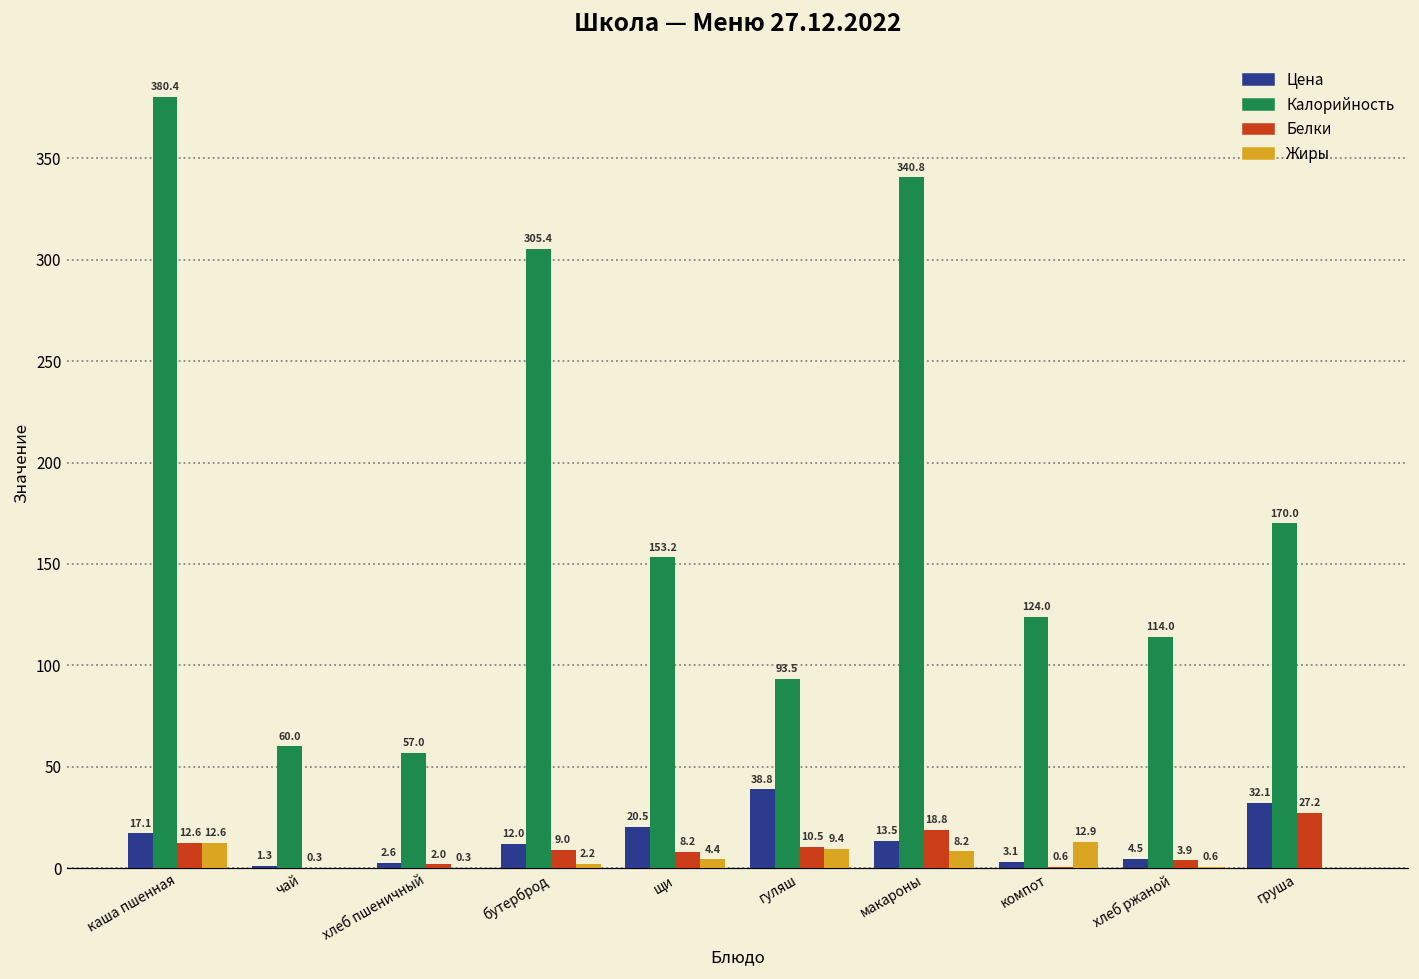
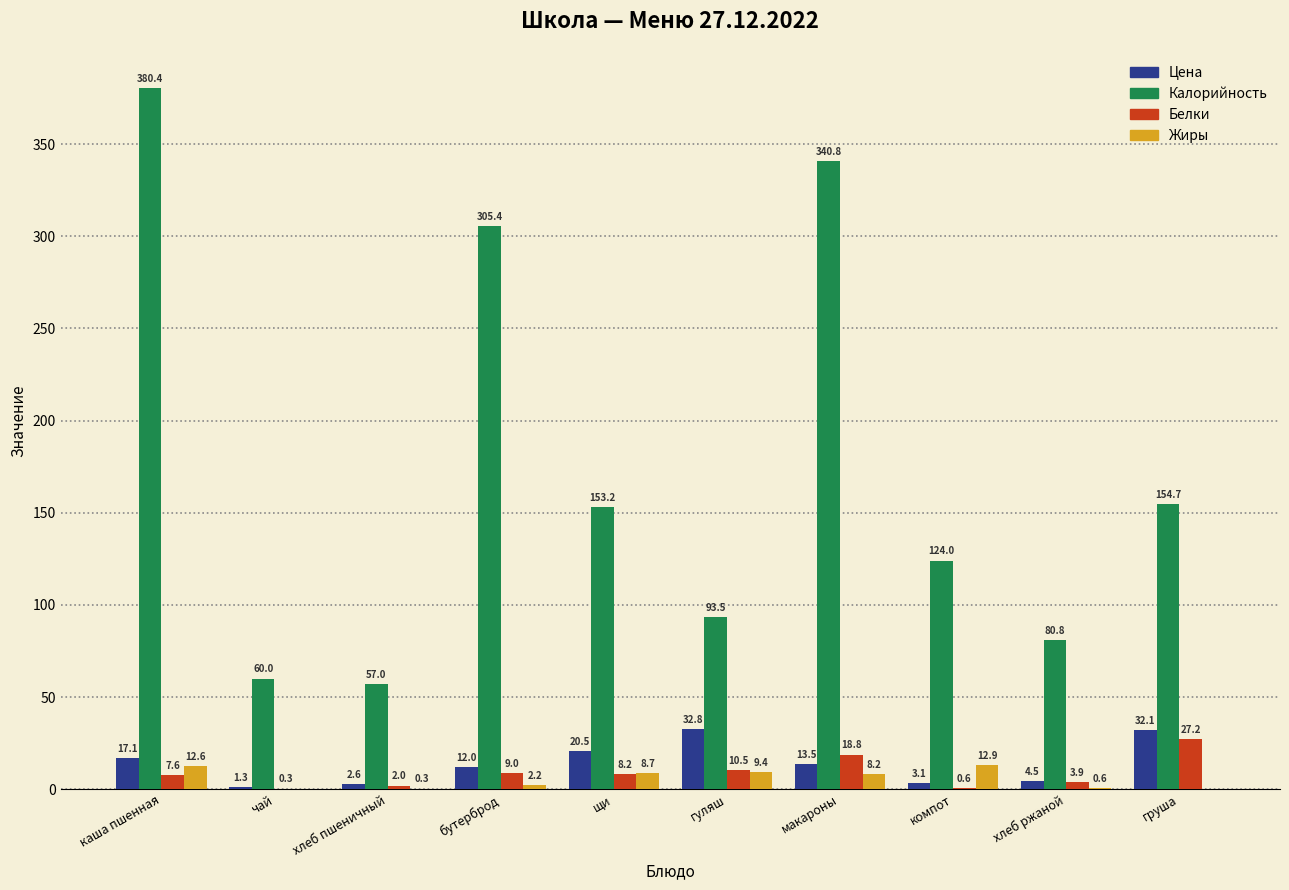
Белки, каша пшенная: 12.6 -> 7.6
Жиры, щи: 4.4 -> 8.7
Цена, гуляш: 38.8 -> 32.8
Калорийность, хлеб ржаной: 114.0 -> 80.8
Калорийность, груша: 170.0 -> 154.7
